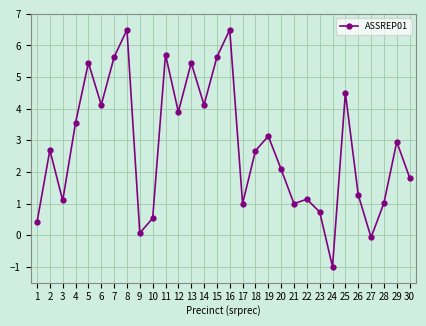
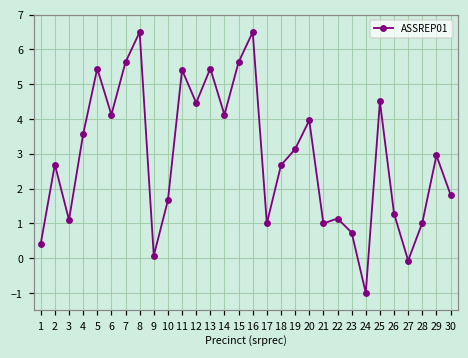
10: 0.5 -> 1.7
11: 5.7 -> 5.4
12: 3.9 -> 4.5
20: 2.1 -> 4.0
